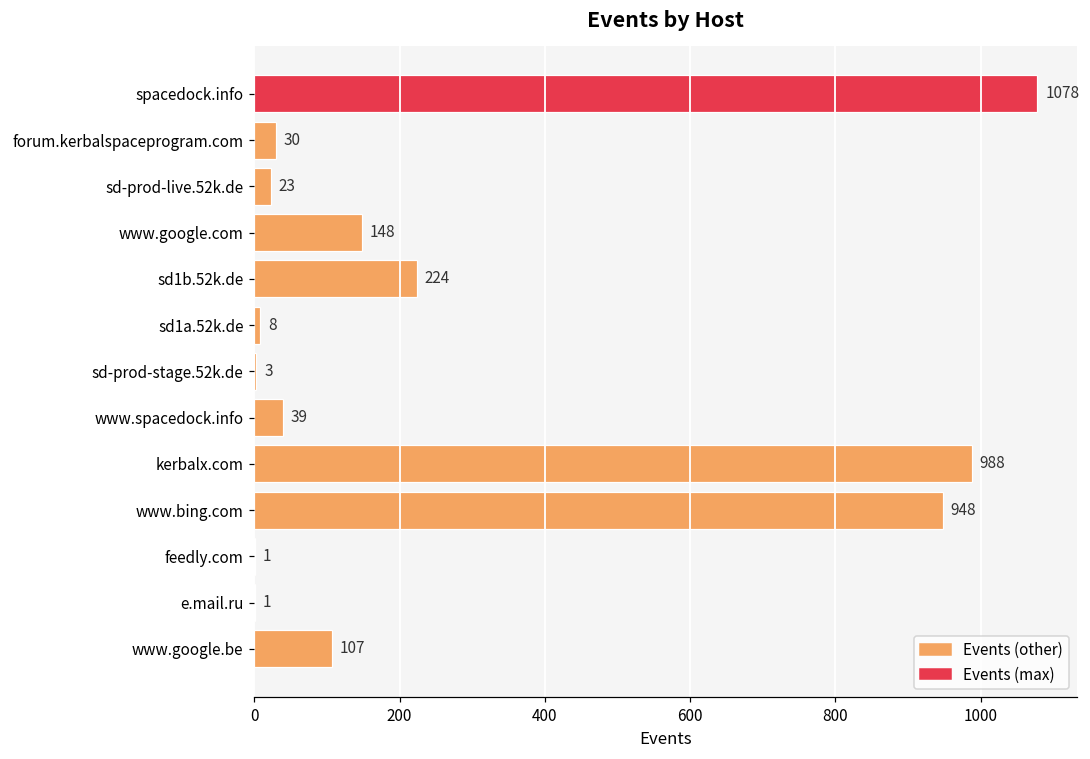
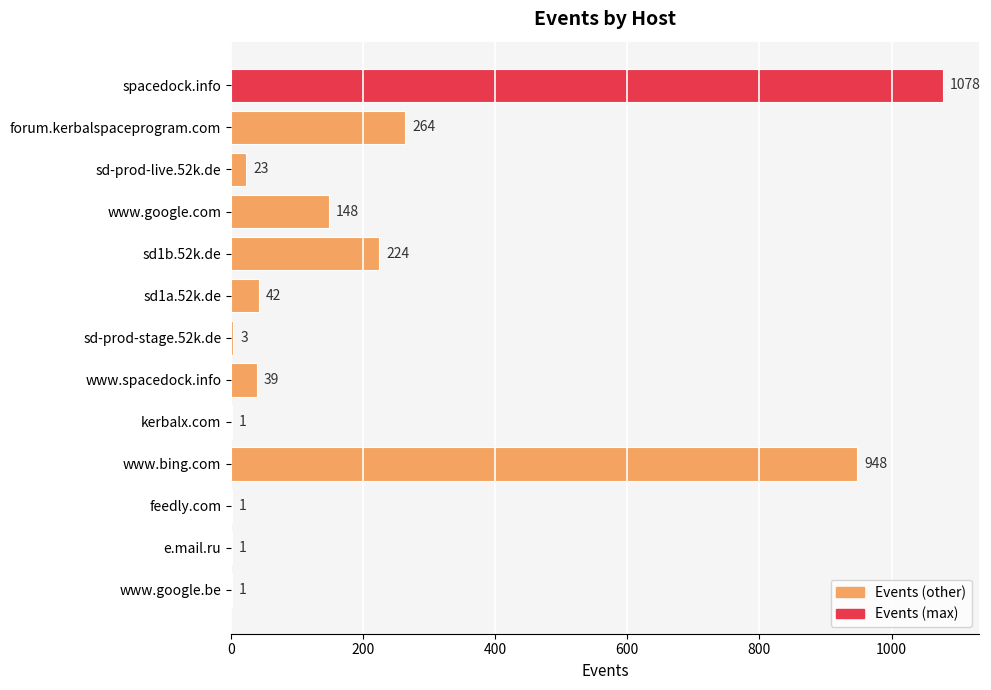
forum.kerbalspaceprogram.com: 30 -> 264
sd1a.52k.de: 8 -> 42
kerbalx.com: 988 -> 1
www.google.be: 107 -> 1
